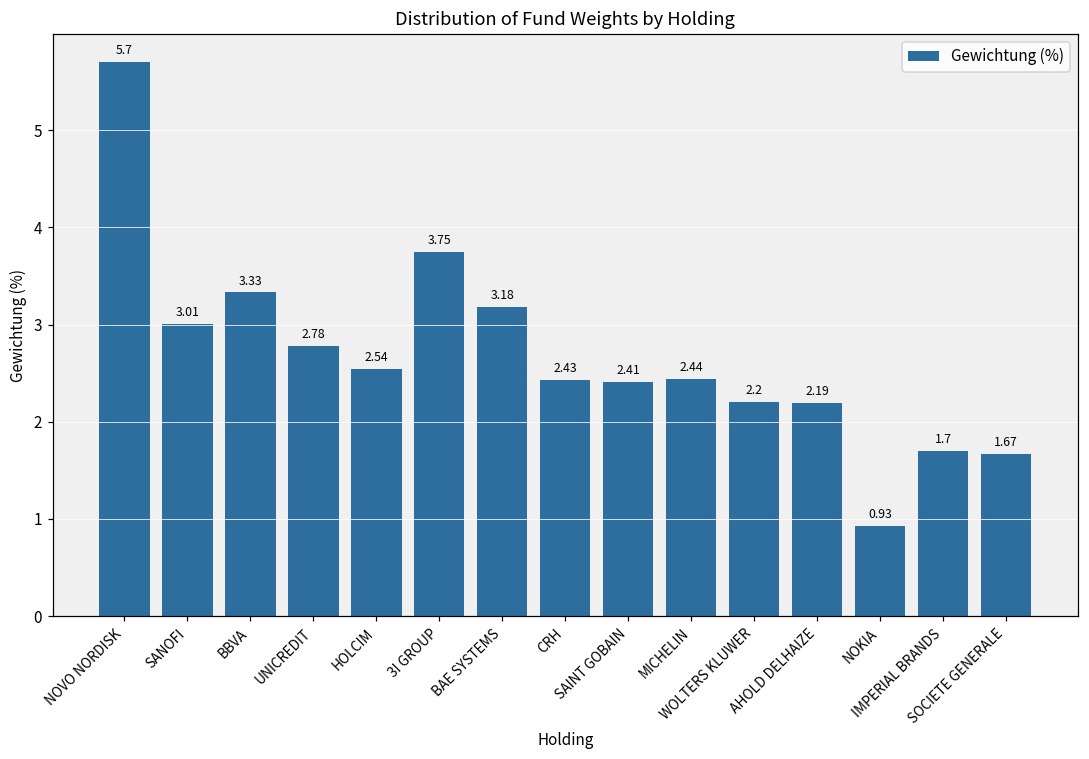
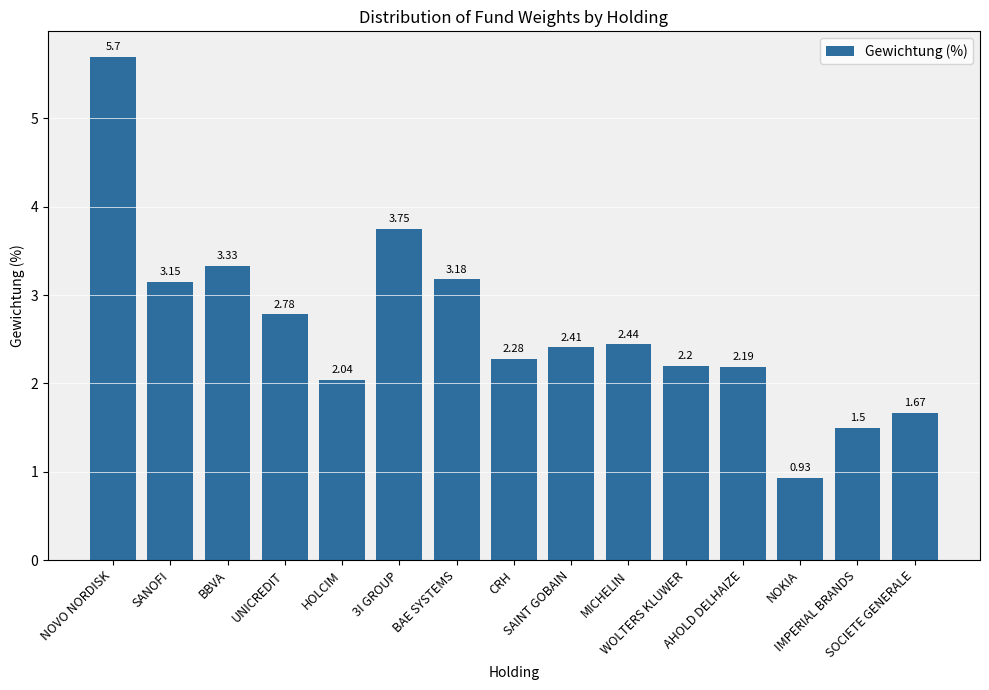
SANOFI: 3.01 -> 3.15
HOLCIM: 2.54 -> 2.04
CRH: 2.43 -> 2.28
IMPERIAL BRANDS: 1.7 -> 1.5
